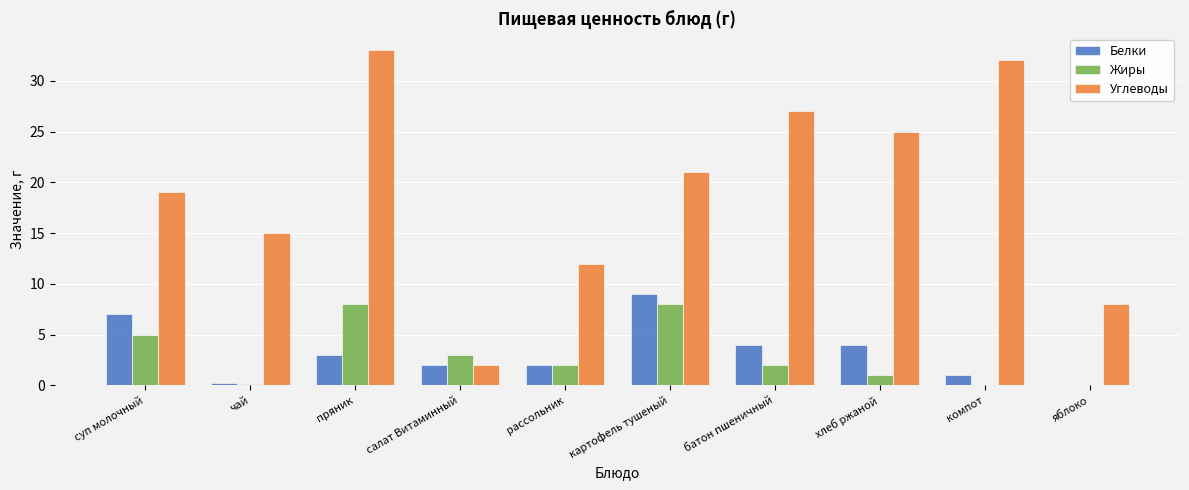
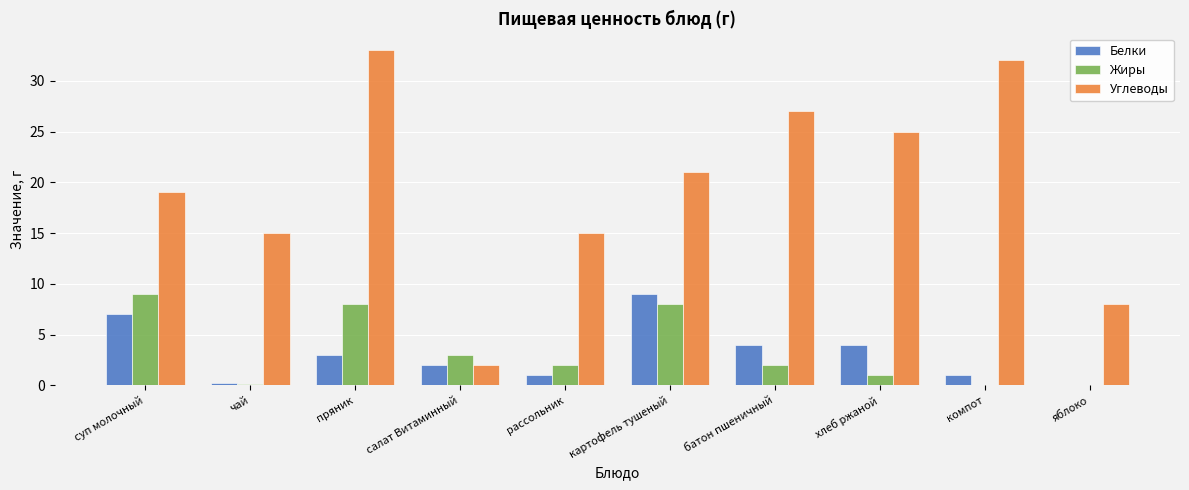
Жиры, суп молочный: 5 -> 9
Белки, рассольник: 2 -> 1
Углеводы, рассольник: 12 -> 15
